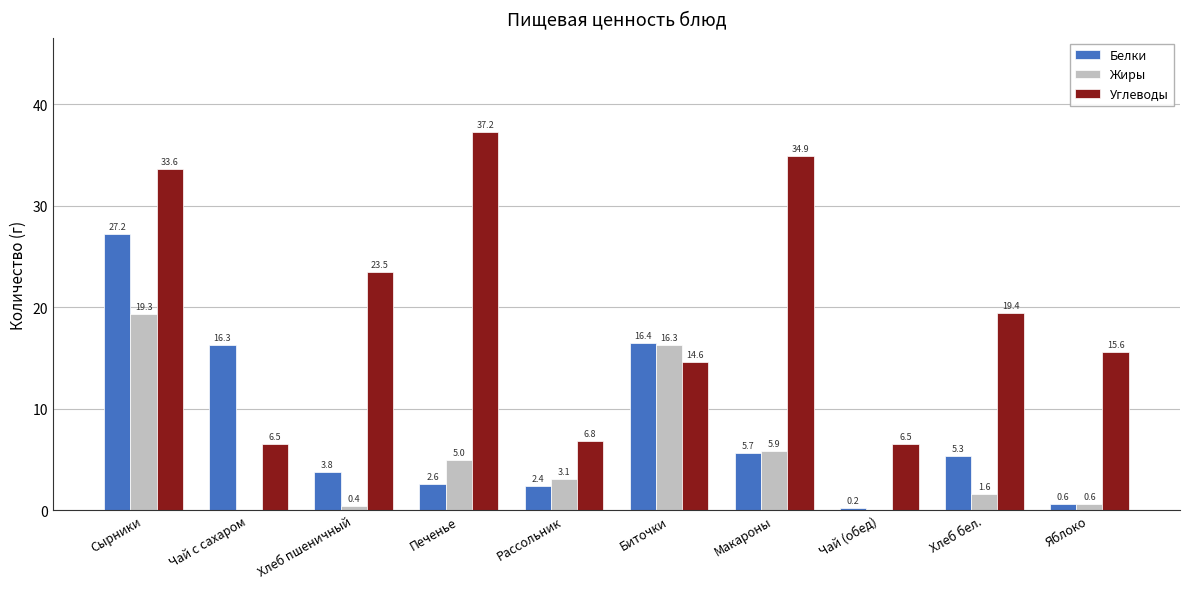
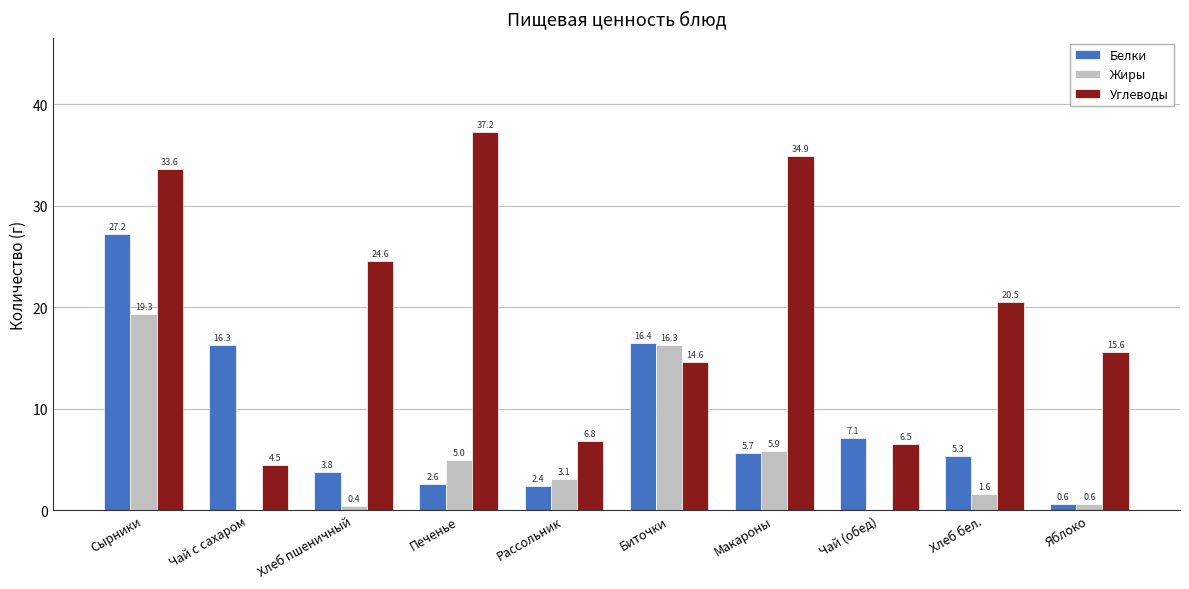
Углеводы, Чай с сахаром: 6.5 -> 4.5
Углеводы, Хлеб пшеничный: 23.5 -> 24.6
Белки, Чай (обед): 0.2 -> 7.1
Углеводы, Хлеб бел.: 19.4 -> 20.5
